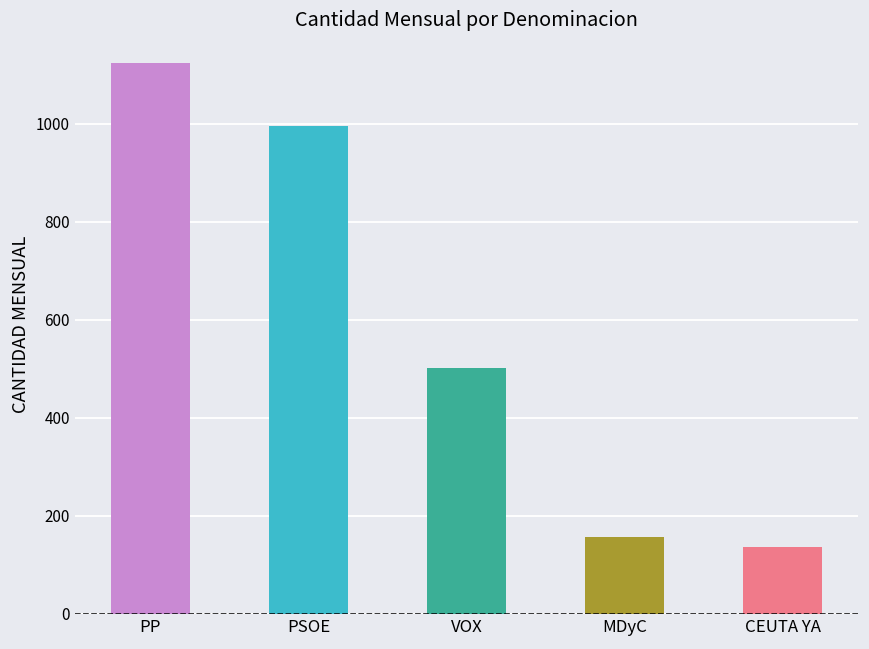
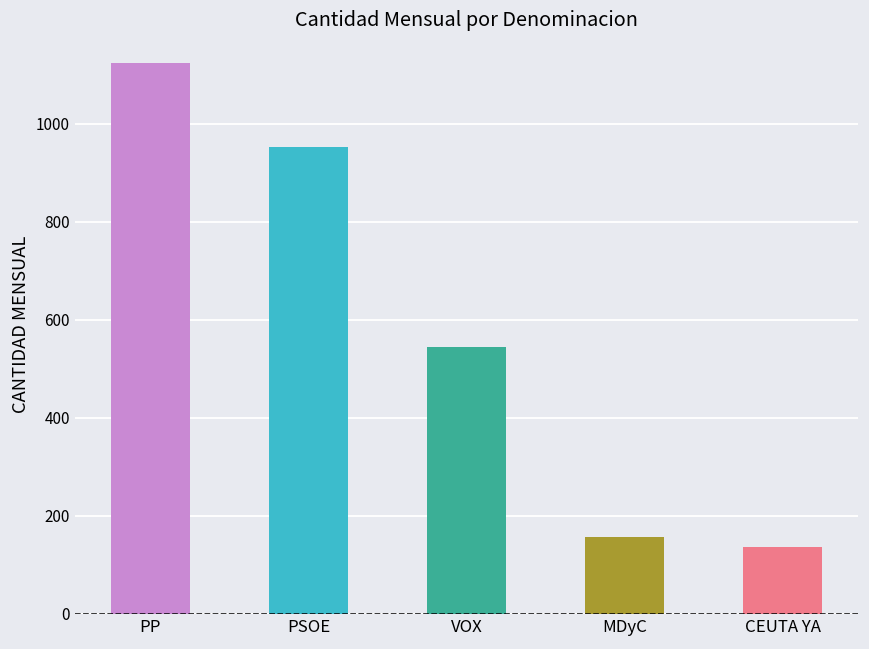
PSOE: 1000 -> 950
VOX: 500 -> 540
